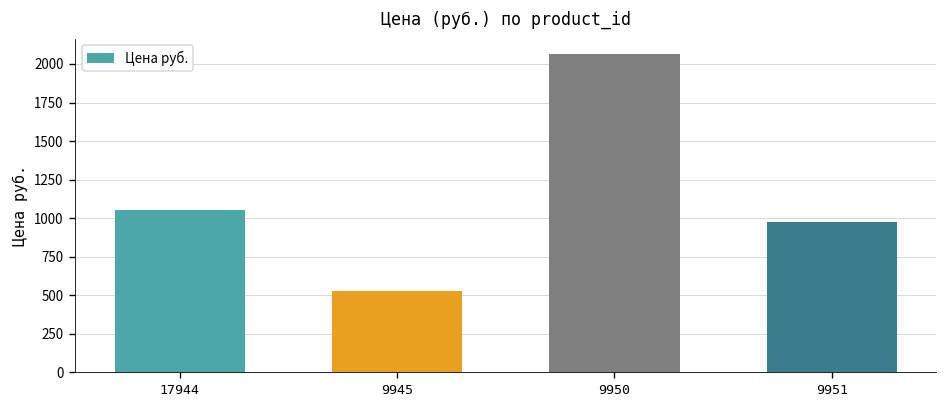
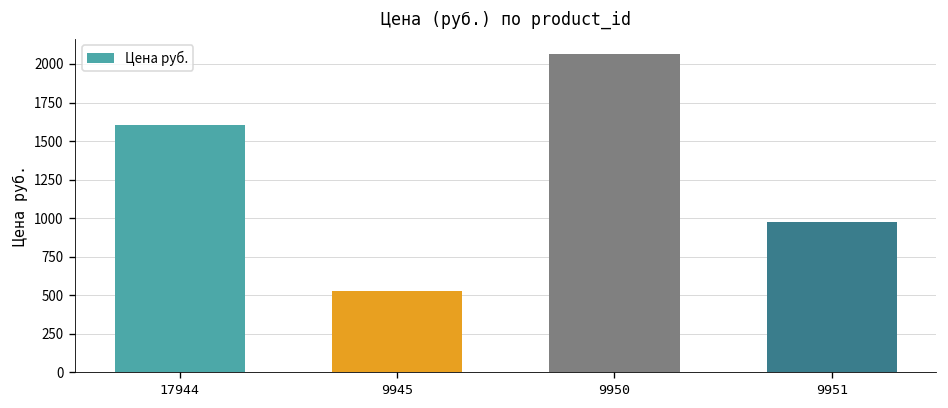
17944: 1050 -> 1610
